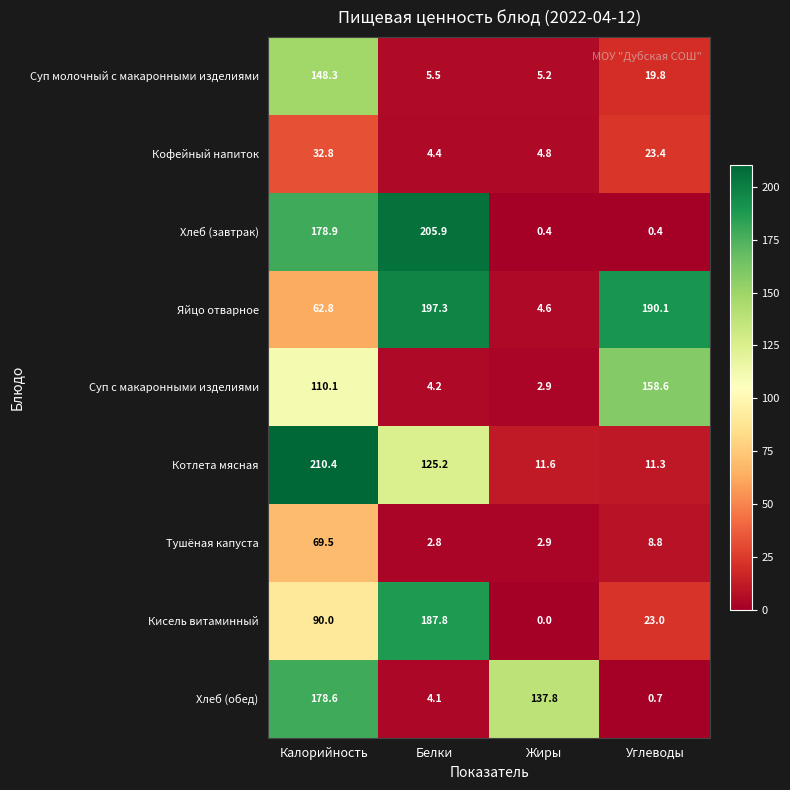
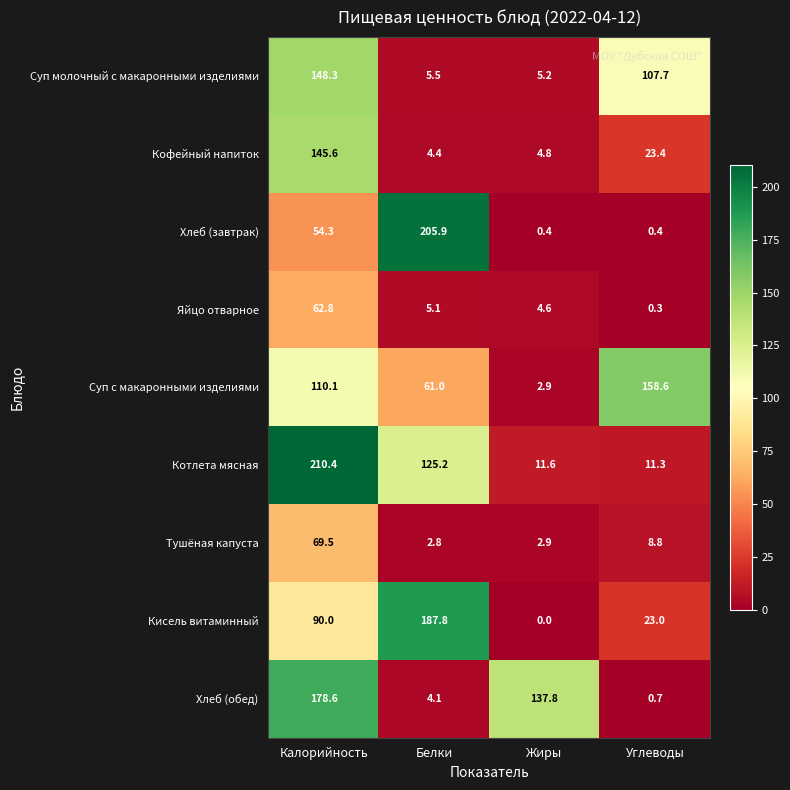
Суп молочный с макаронными изделиями, Углеводы: 19.8 -> 107.7
Кофейный напиток, Калорийность: 32.8 -> 145.6
Хлеб (завтрак), Калорийность: 178.9 -> 54.3
Яйцо отварное, Белки: 197.3 -> 5.1
Яйцо отварное, Углеводы: 190.1 -> 0.3
Суп с макаронными изделиями, Белки: 4.2 -> 61.0
